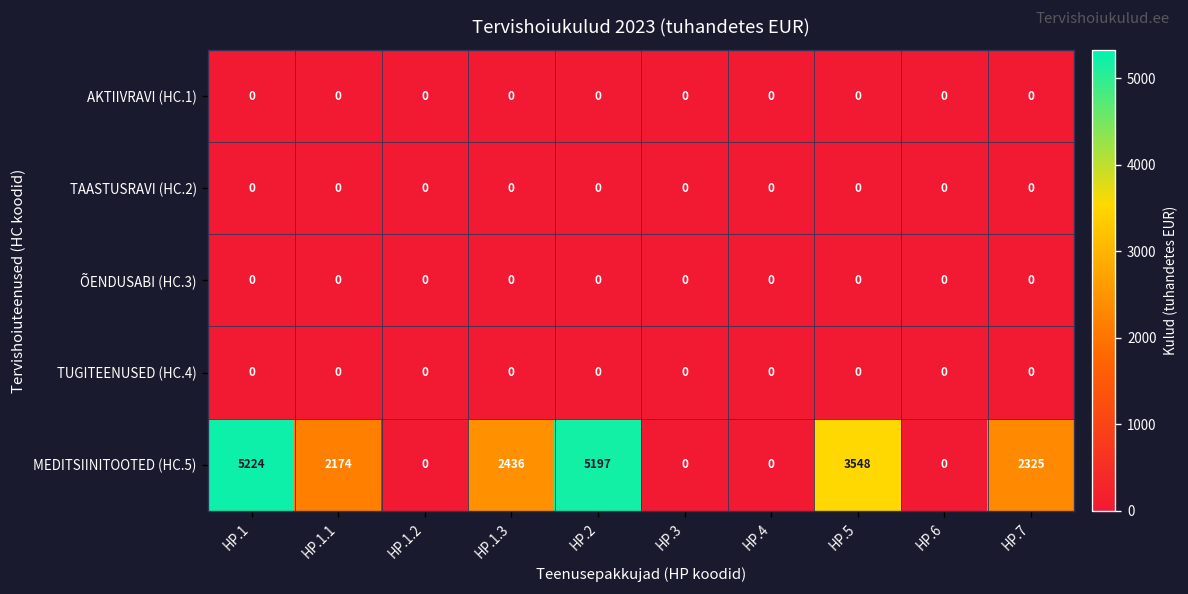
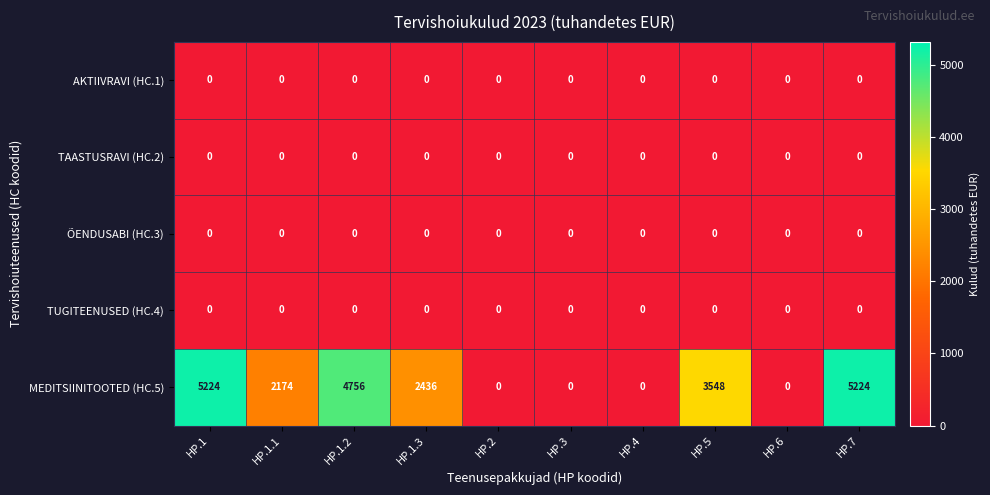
MEDITSIINITOOTED (HC.5), HP.1.2: 0 -> 4756
MEDITSIINITOOTED (HC.5), HP.2: 5197 -> 0
MEDITSIINITOOTED (HC.5), HP.7: 2325 -> 5224
